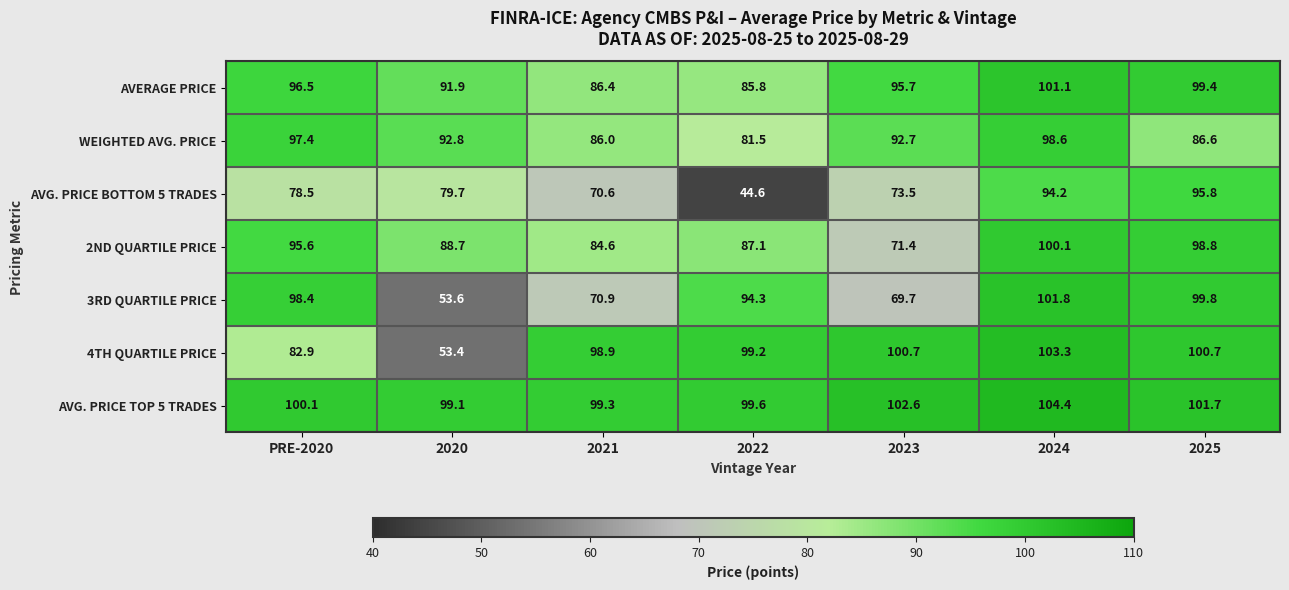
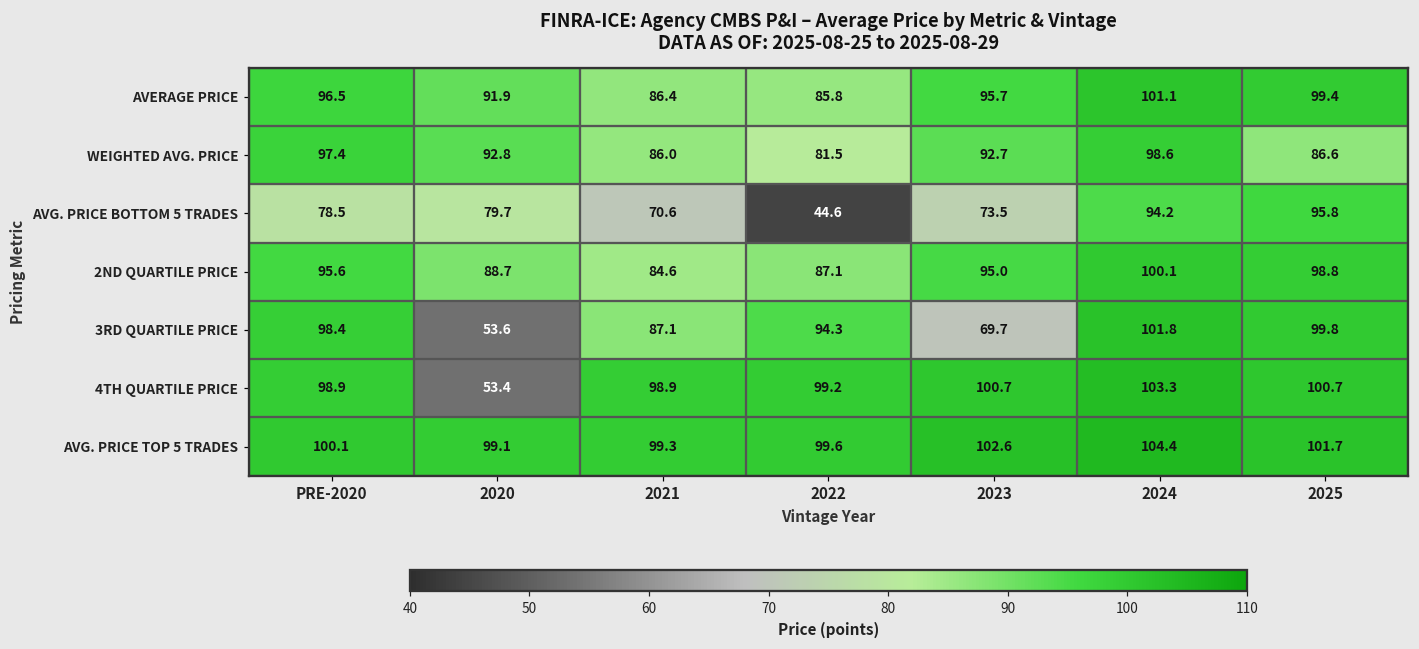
2ND QUARTILE PRICE, 2023: 71.4 -> 95.0
3RD QUARTILE PRICE, 2021: 70.9 -> 87.1
4TH QUARTILE PRICE, PRE-2020: 82.9 -> 98.9
